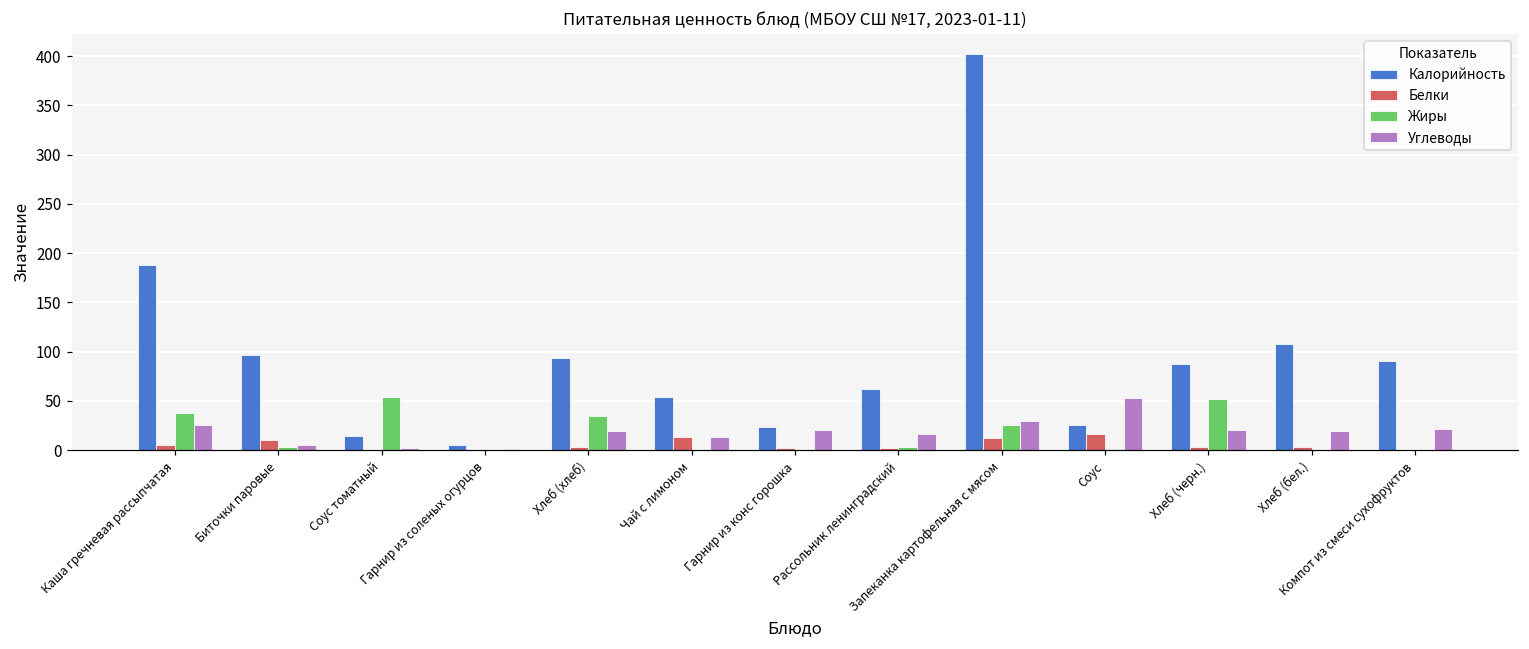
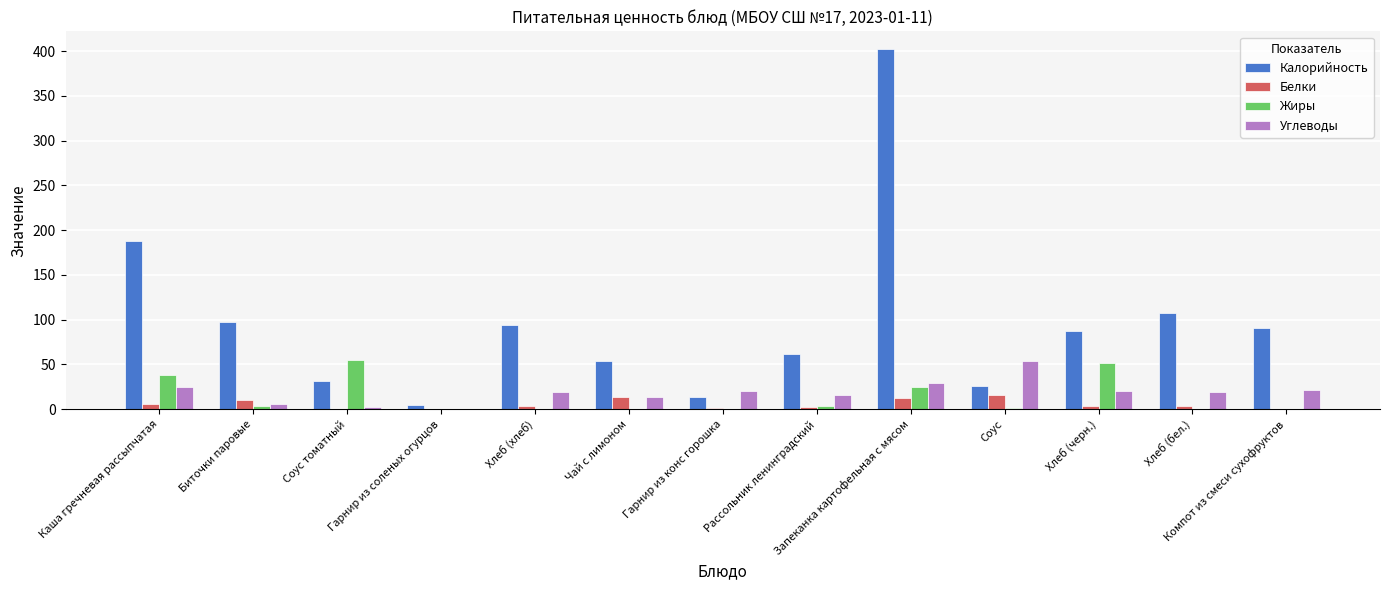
Калорийность, Соус томатный: 10 -> 30
Жиры, Хлеб (хлеб): 30 -> 0
Калорийность, Гарнир из конс горошка: 20 -> 10
